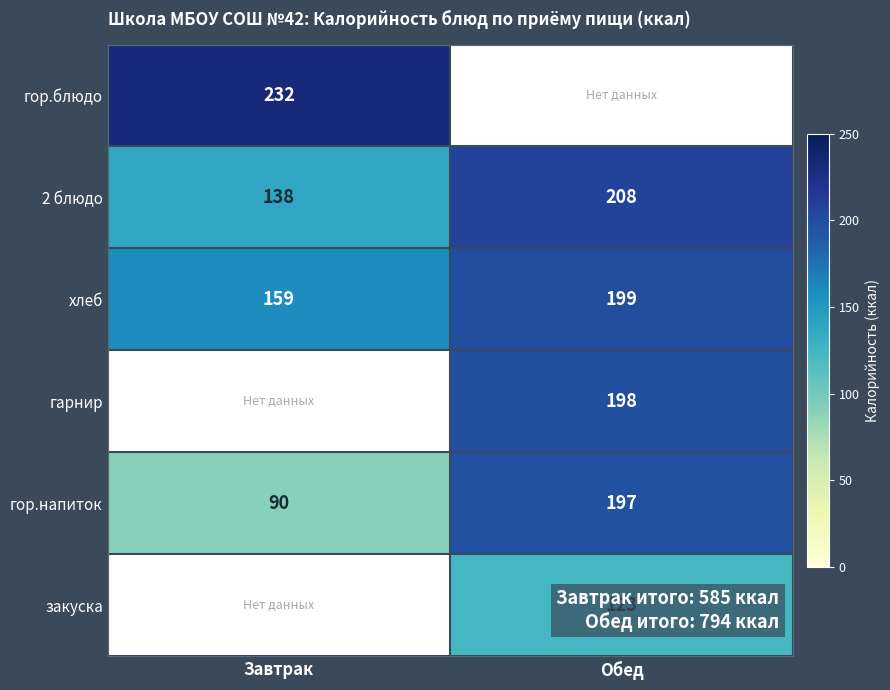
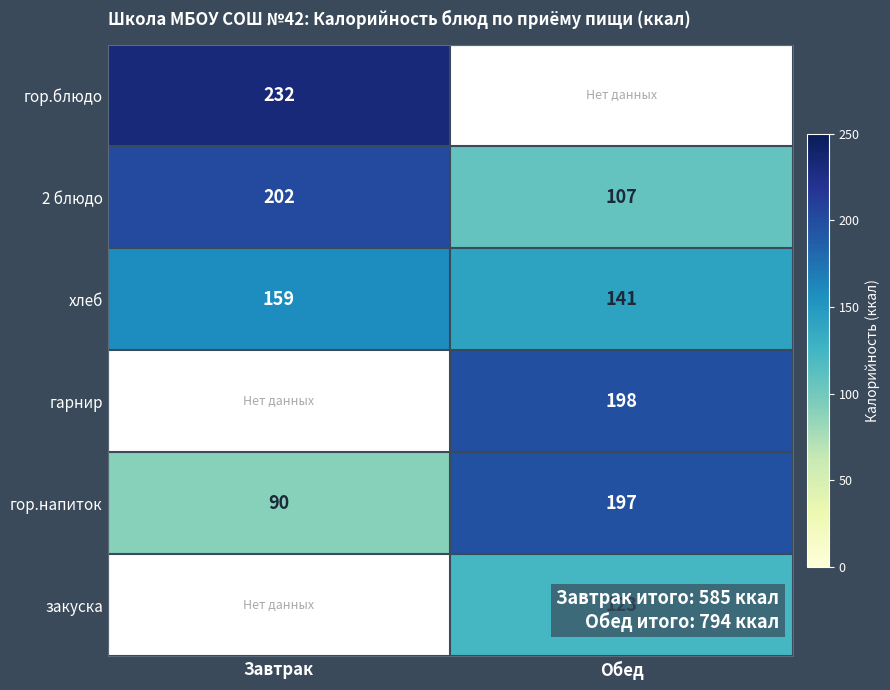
2 блюдо, Завтрак: 138 -> 202
2 блюдо, Обед: 208 -> 107
хлеб, Обед: 199 -> 141
